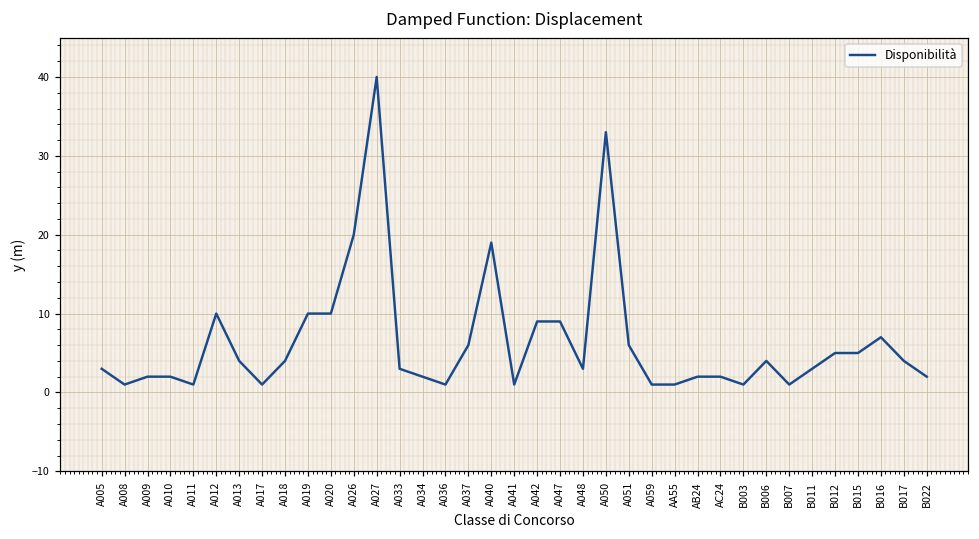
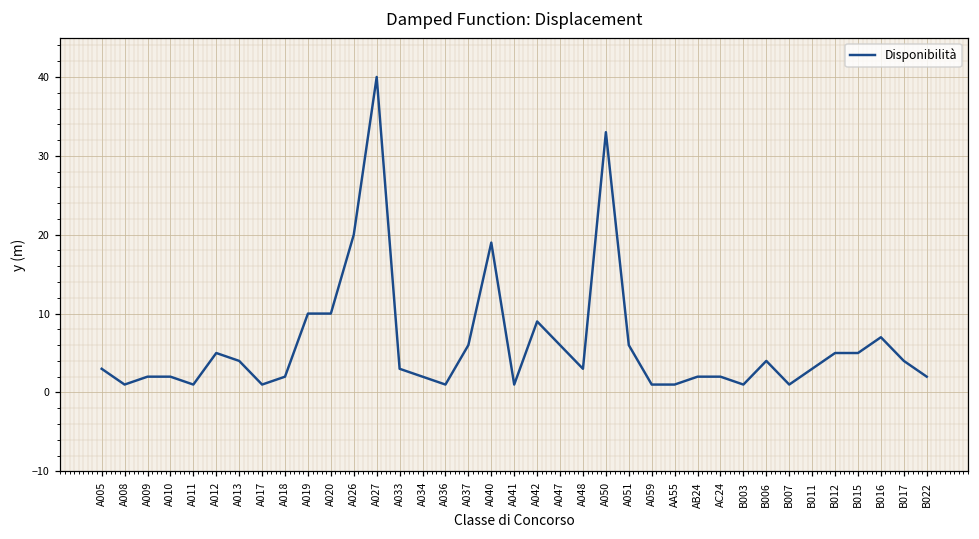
A012: 10 -> 5
A018: 4 -> 2
A047: 9 -> 6
